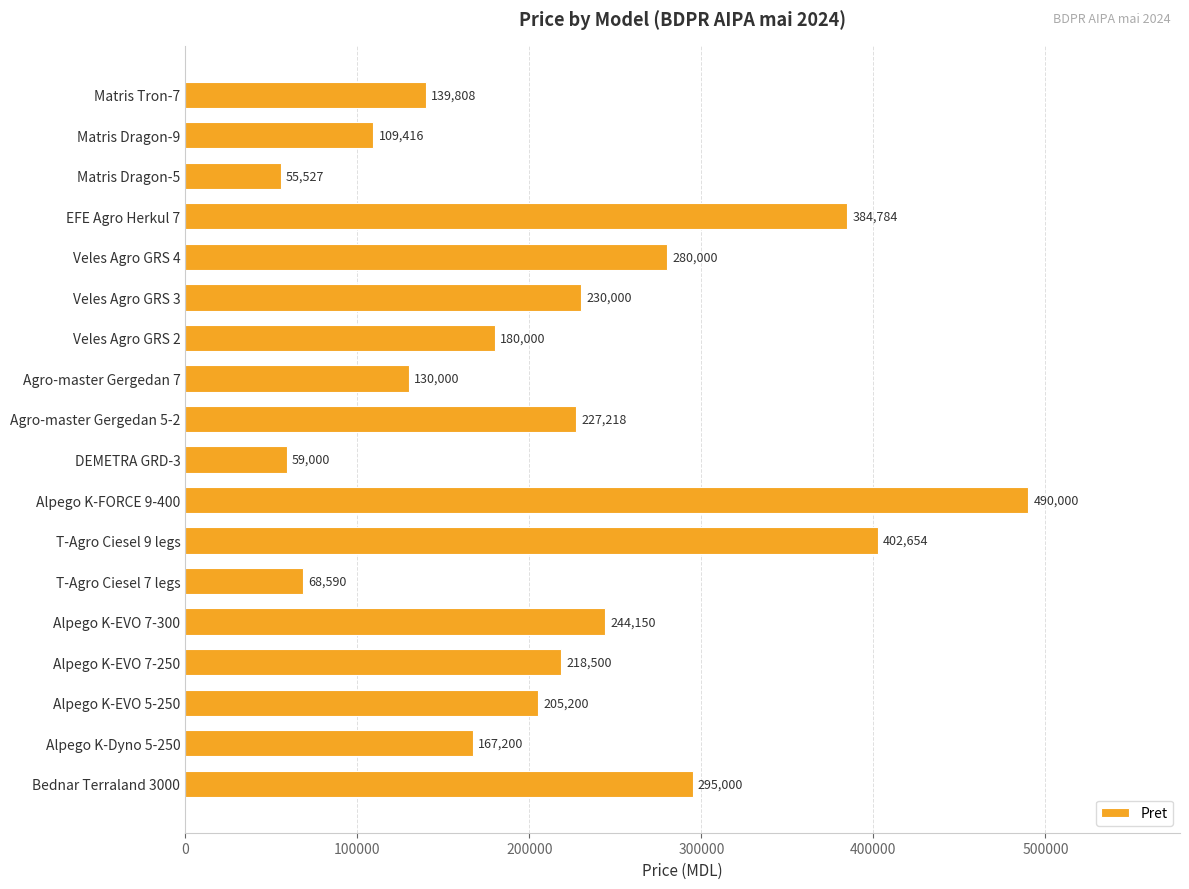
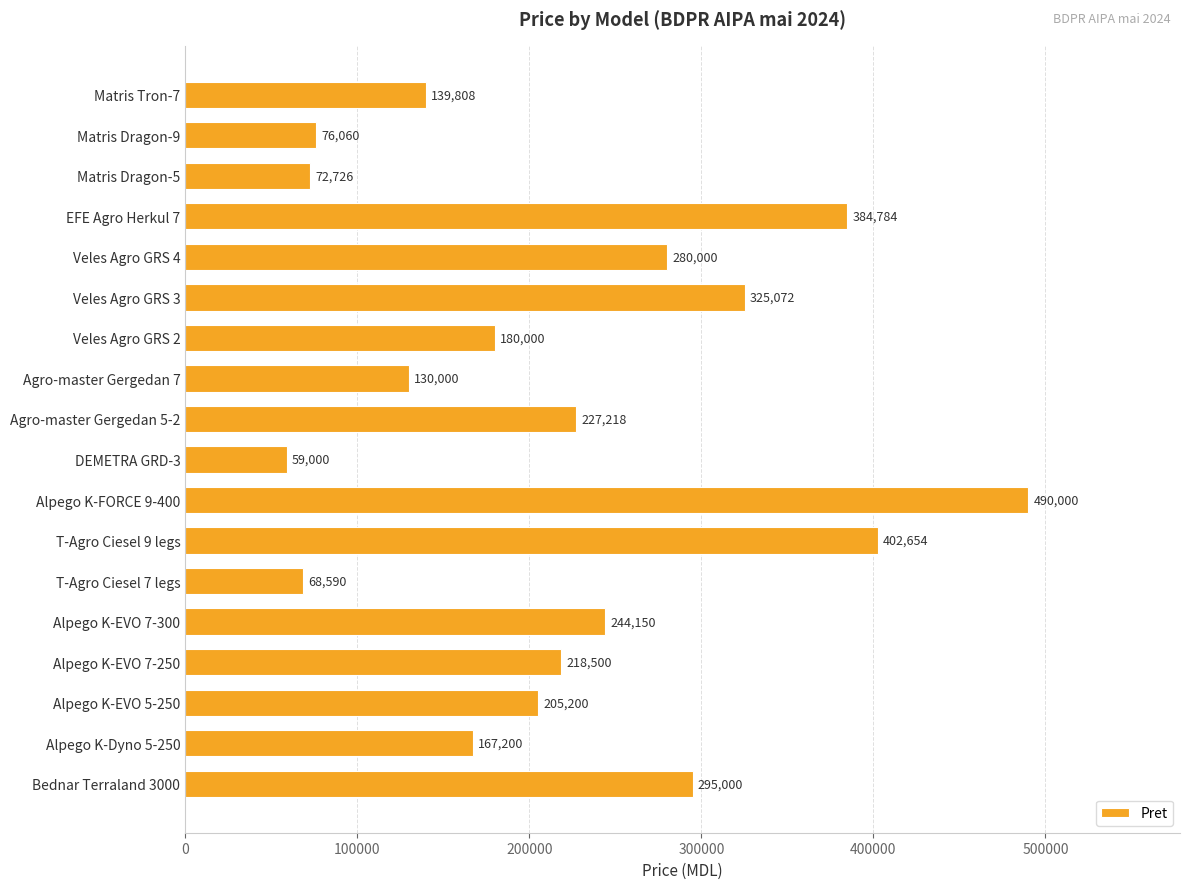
Matris Dragon-9: 109,416 -> 76,060
Matris Dragon-5: 55,527 -> 72,726
Veles Agro GRS 3: 230,000 -> 325,072
